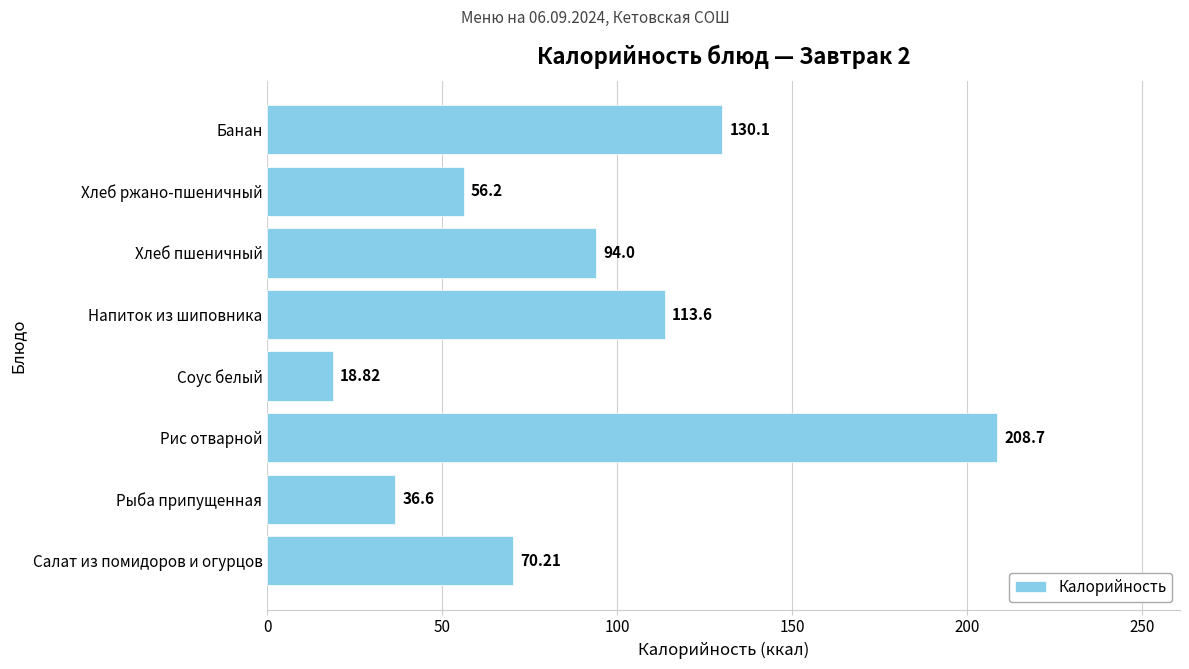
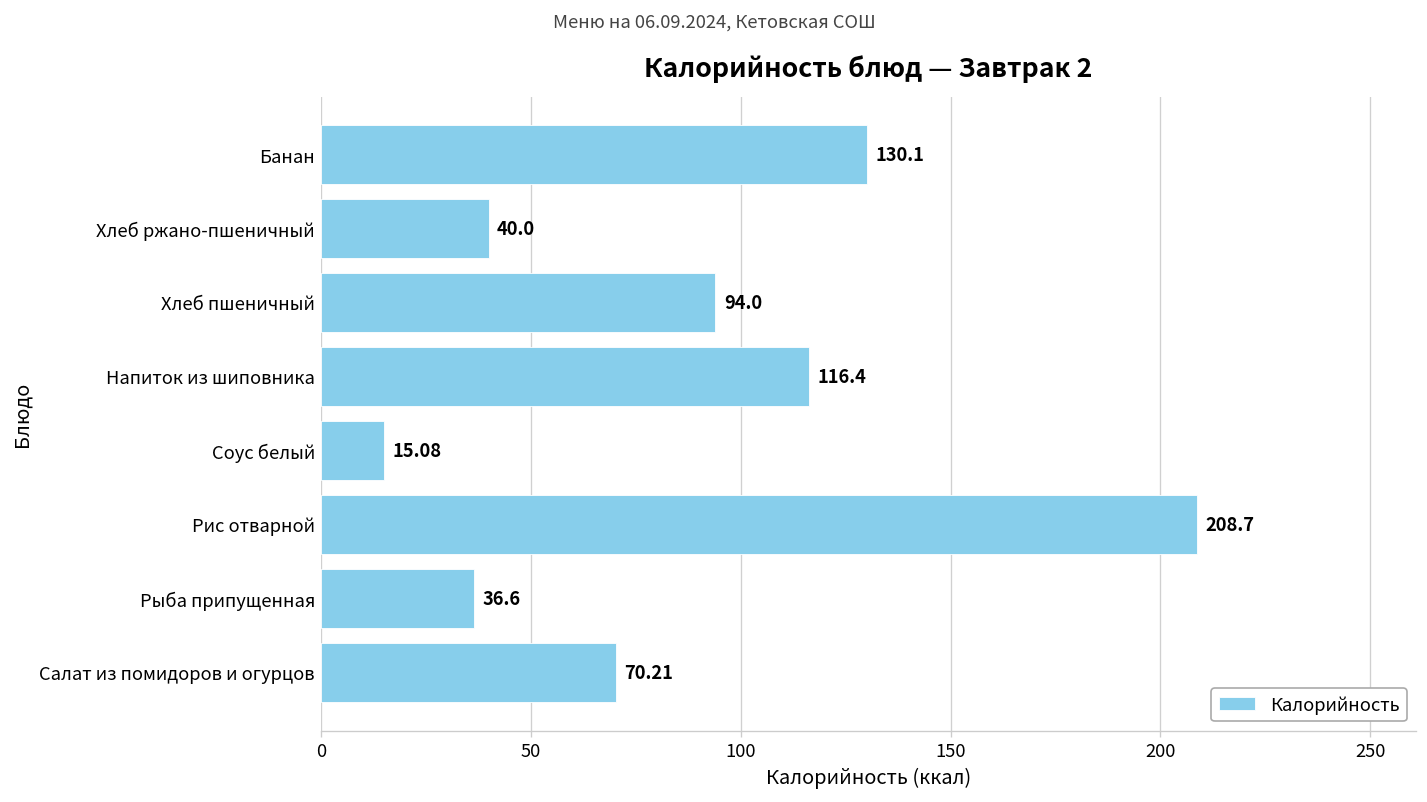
Хлеб ржано-пшеничный: 56.2 -> 40.0
Напиток из шиповника: 113.6 -> 116.4
Соус белый: 18.82 -> 15.08
